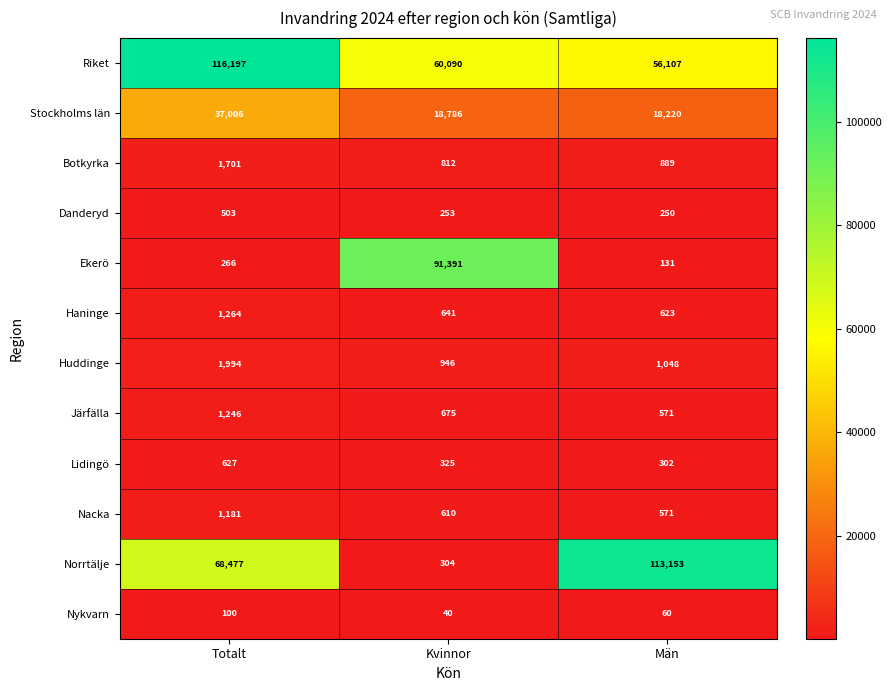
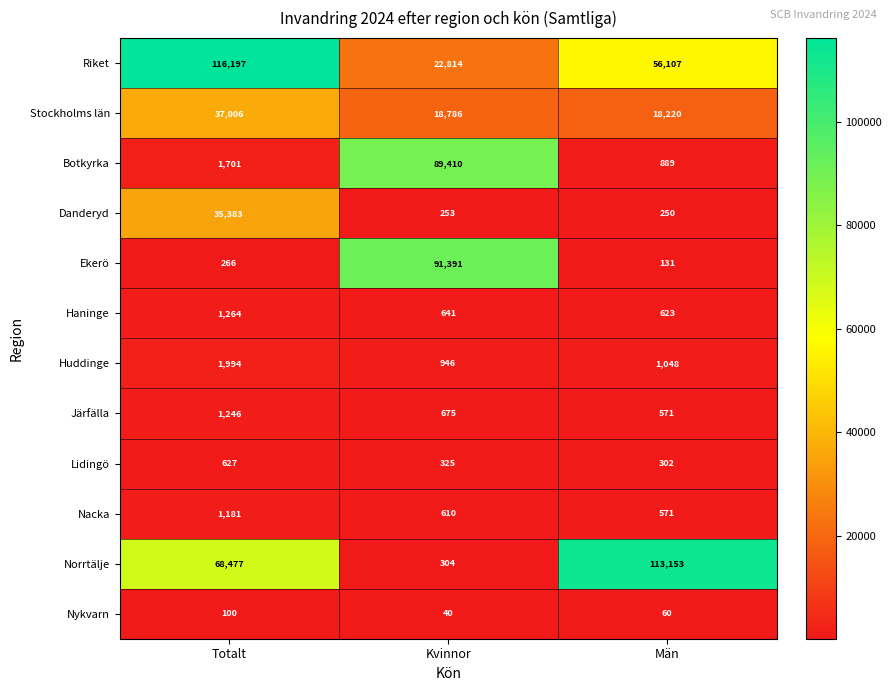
Riket, Kvinnor: 60,090 -> 22,814
Botkyrka, Kvinnor: 812 -> 89,410
Danderyd, Totalt: 503 -> 35,383
